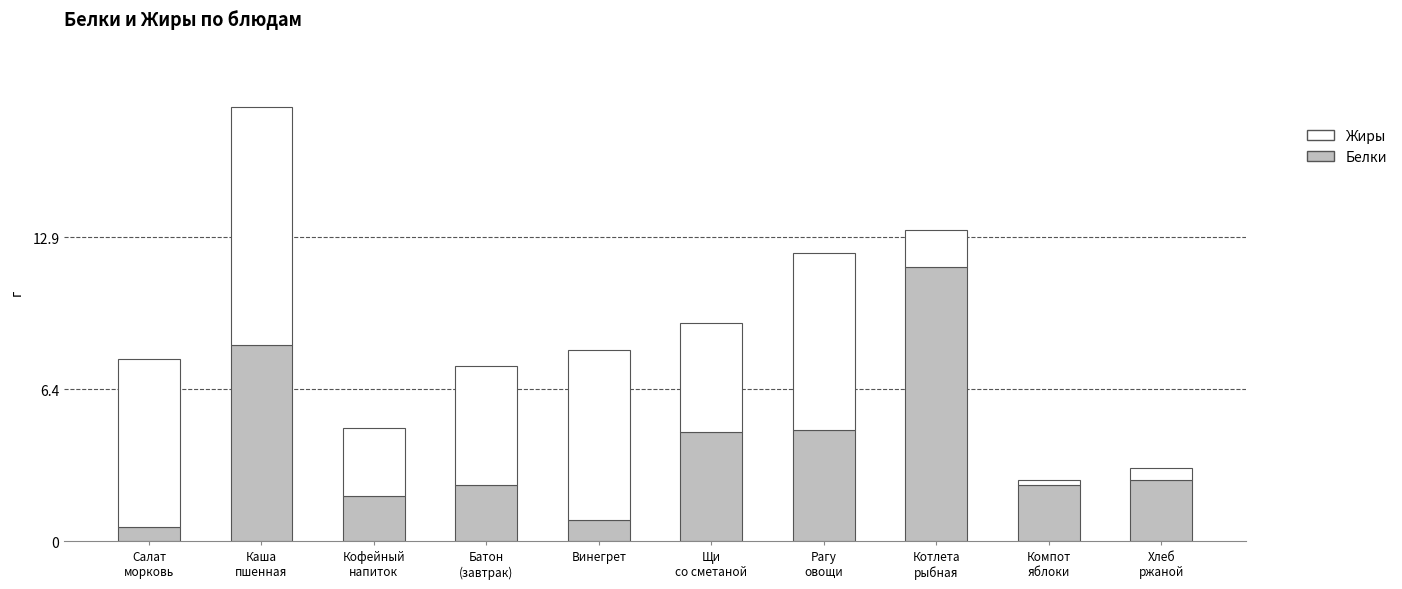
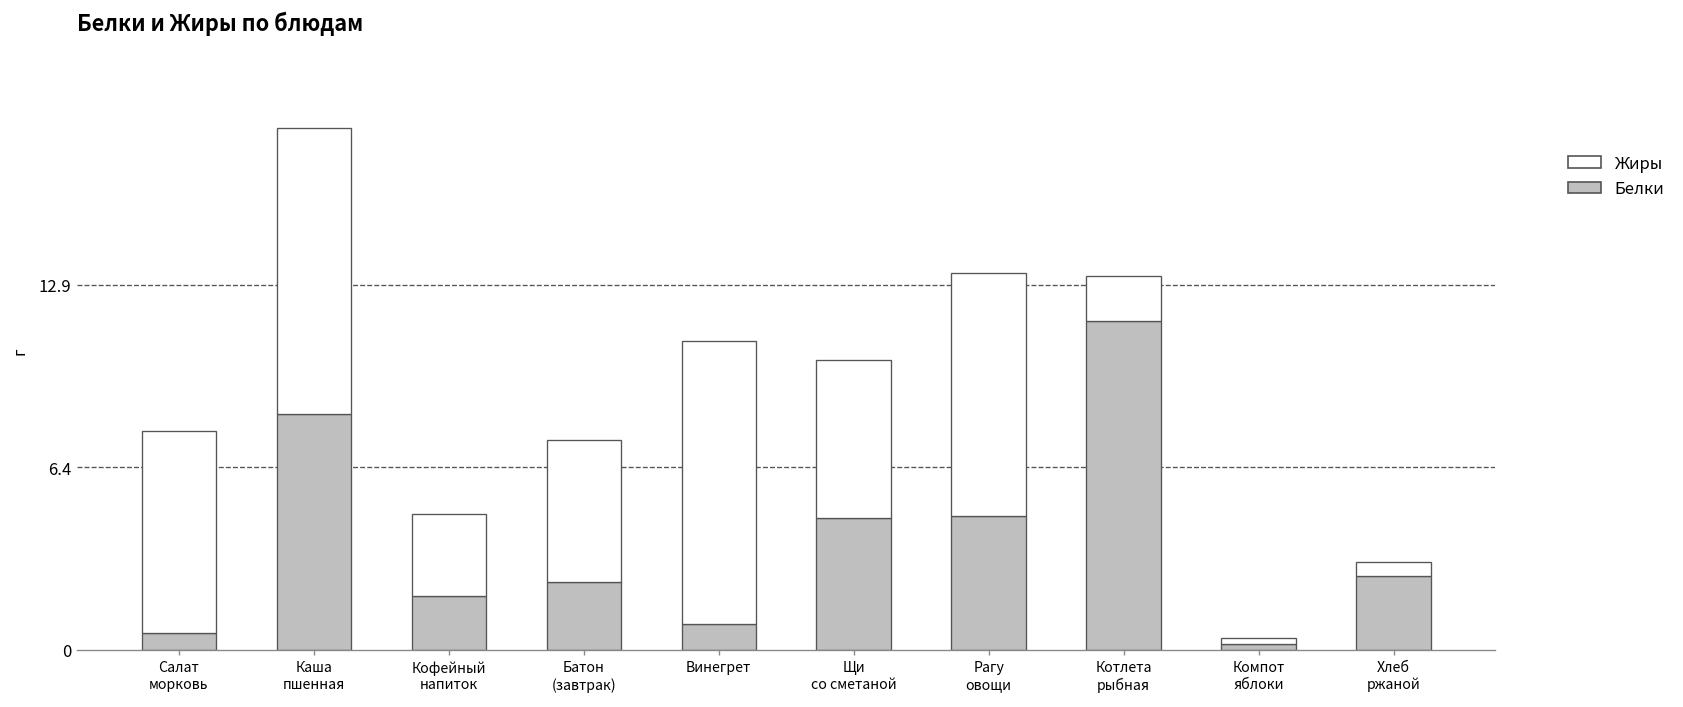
Жиры, Винегрет: 7.2 -> 10.0
Жиры, Щи со сметаной: 4.6 -> 5.6
Жиры, Рагу овощи: 7.5 -> 8.6
Белки, Компот яблоки: 2.4 -> 0.2
